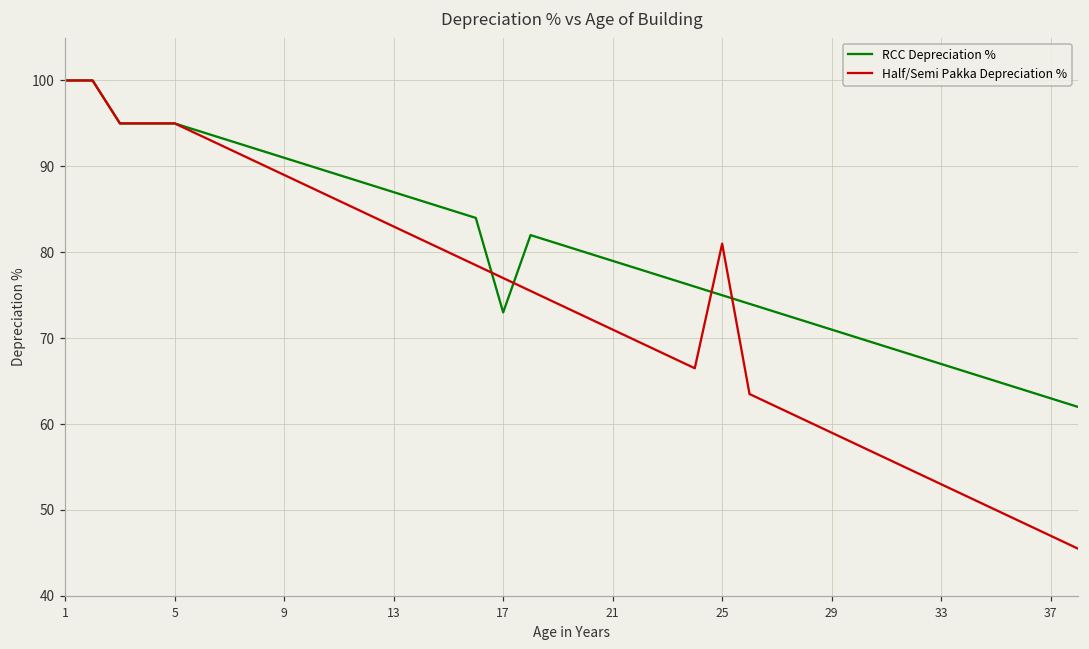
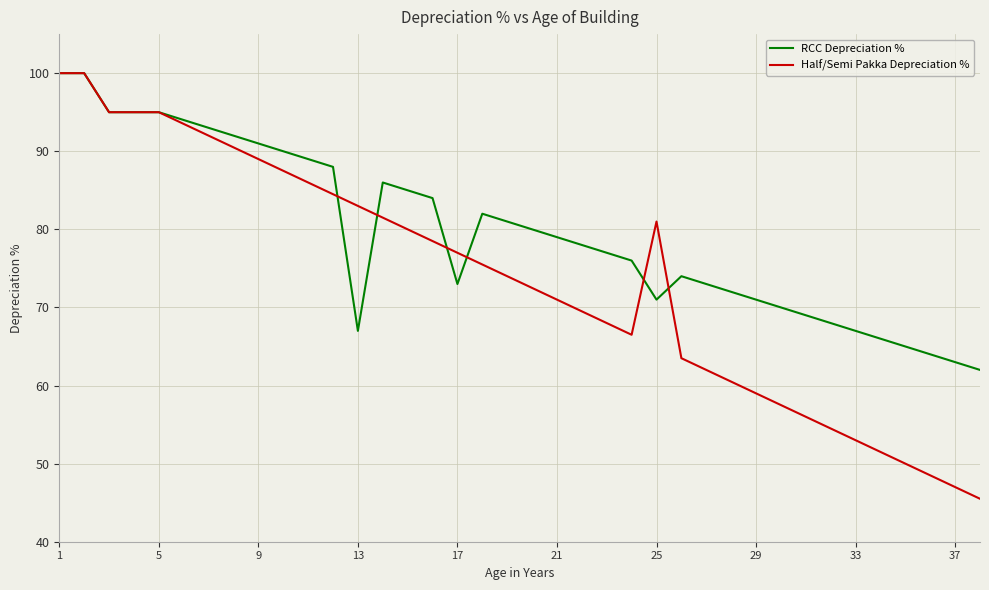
RCC Depreciation %, 13: 87 -> 67
RCC Depreciation %, 25: 75 -> 71
